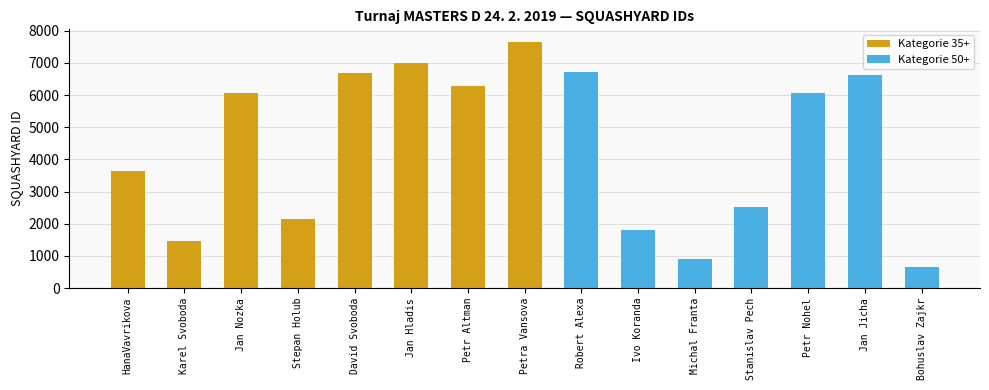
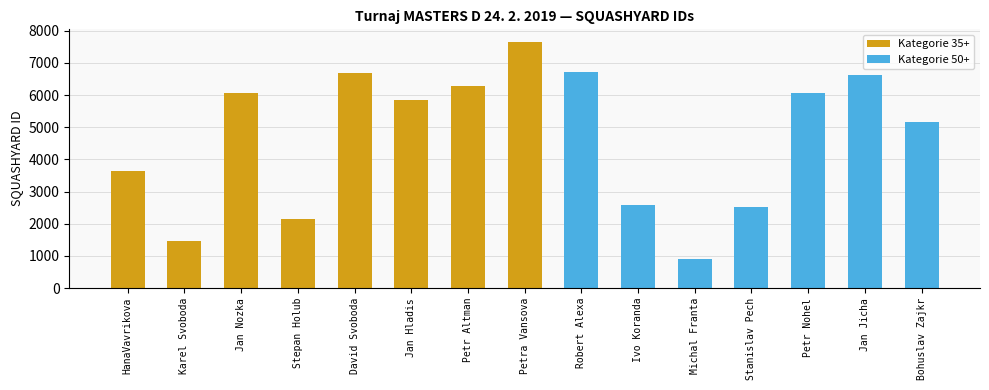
Kategorie 35+, Jan Hladis: 7000 -> 5800
Kategorie 50+, Ivo Koranda: 1800 -> 2600
Kategorie 50+, Bohuslav Zajkr: 700 -> 5200
